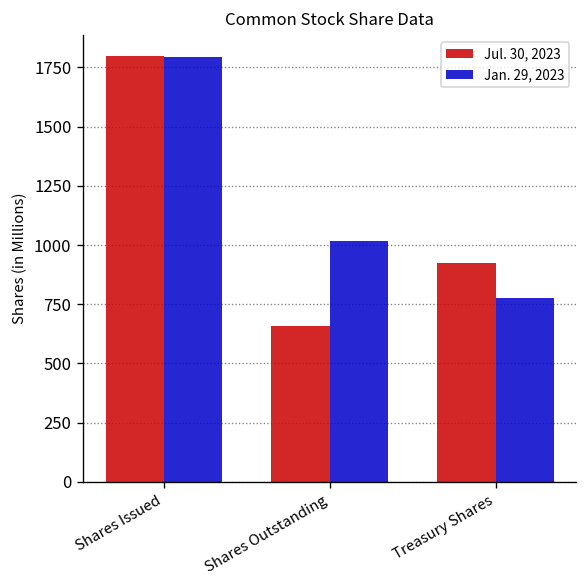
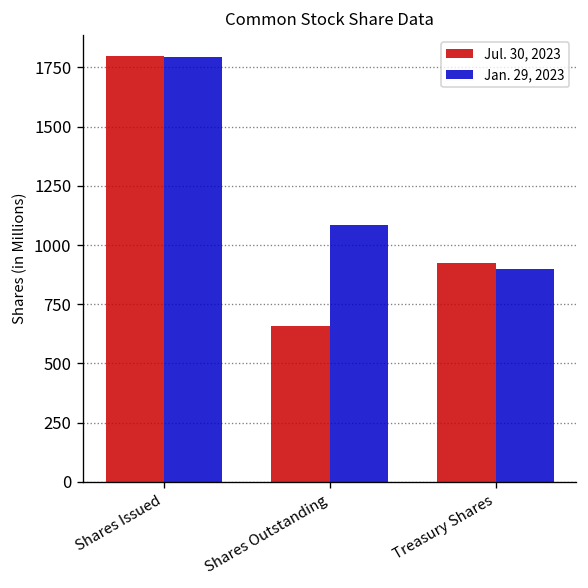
Jan. 29, 2023, Shares Outstanding: 1020 -> 1080
Jan. 29, 2023, Treasury Shares: 780 -> 900
